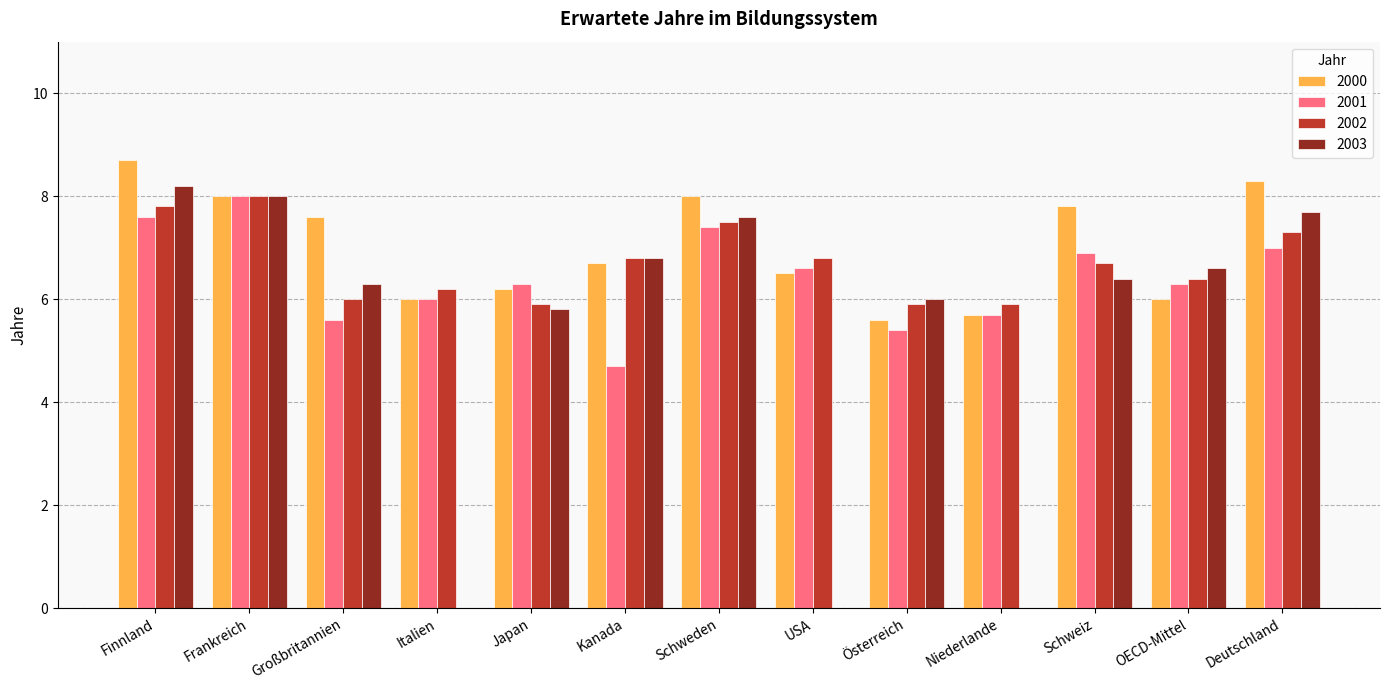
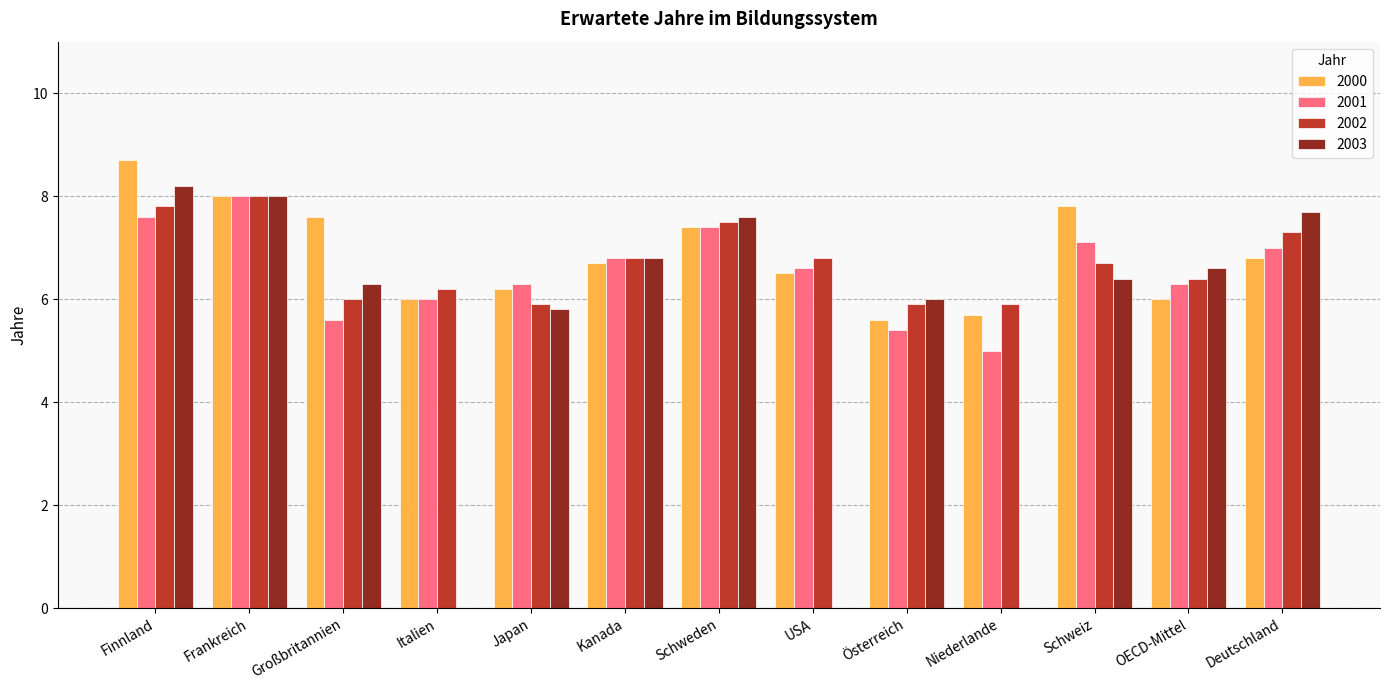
2001, Kanada: 4.7 -> 6.8
2000, Schweden: 8.0 -> 7.4
2001, Niederlande: 5.7 -> 5.0
2001, Schweiz: 6.9 -> 7.1
2000, Deutschland: 8.3 -> 6.8
